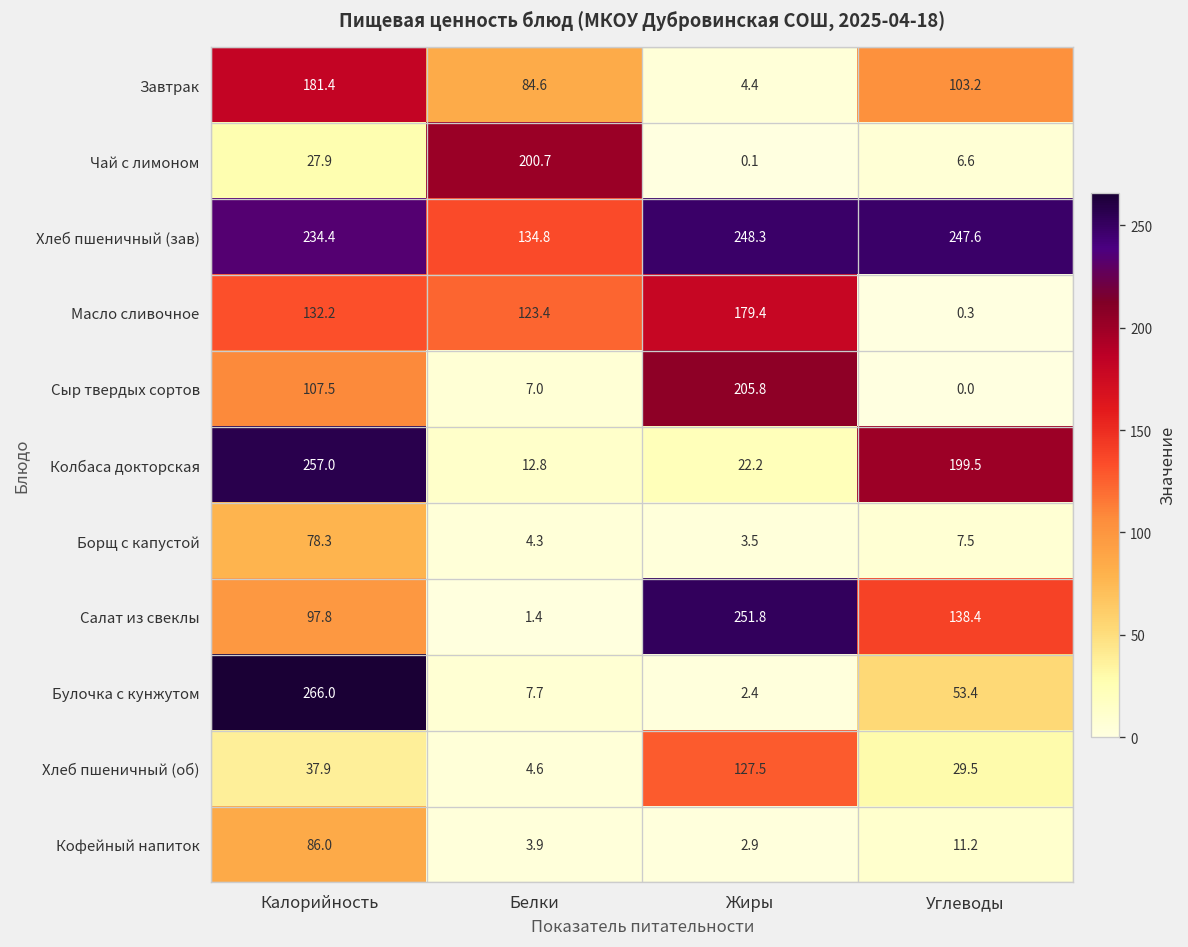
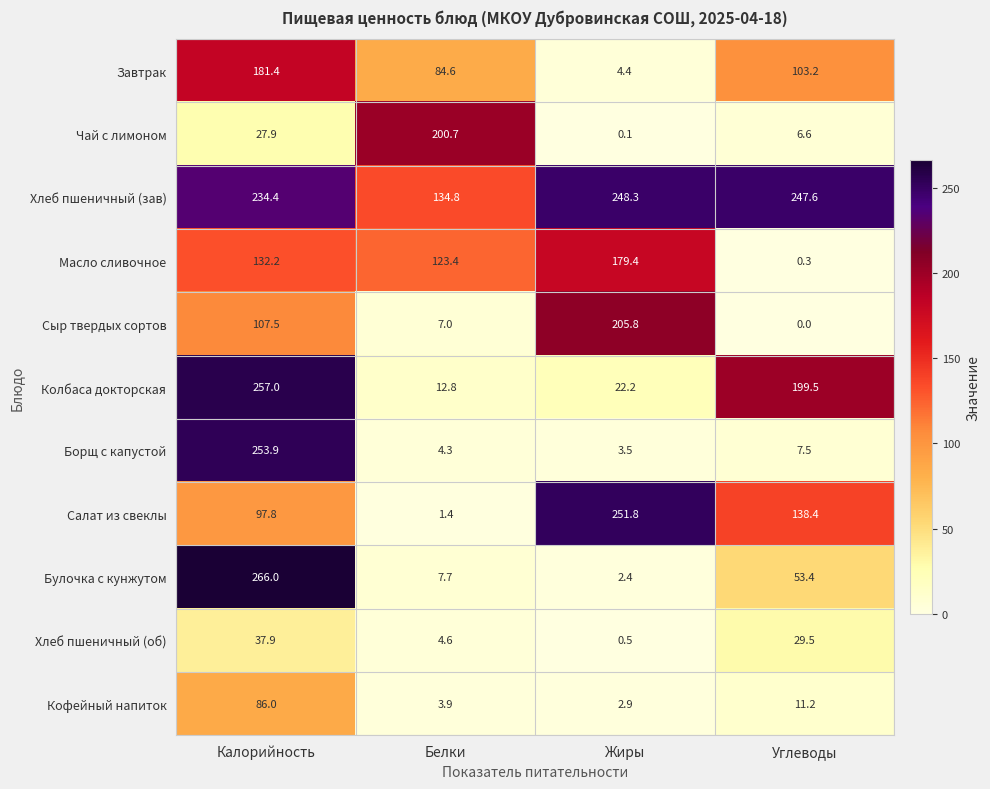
Борщ с капустой, Калорийность: 78.3 -> 253.9
Хлеб пшеничный (об), Жиры: 127.5 -> 0.5
